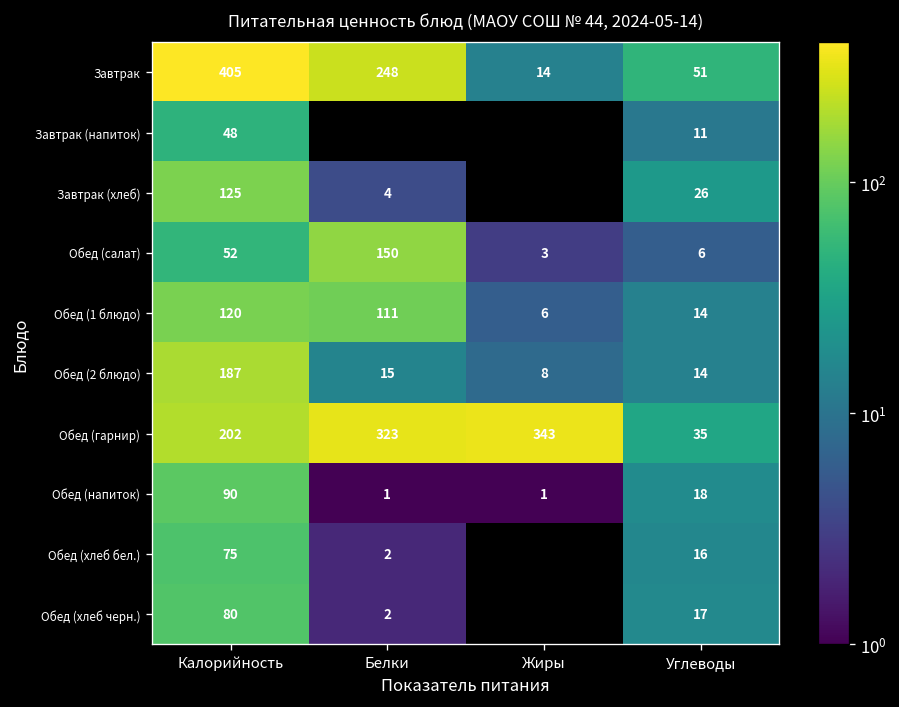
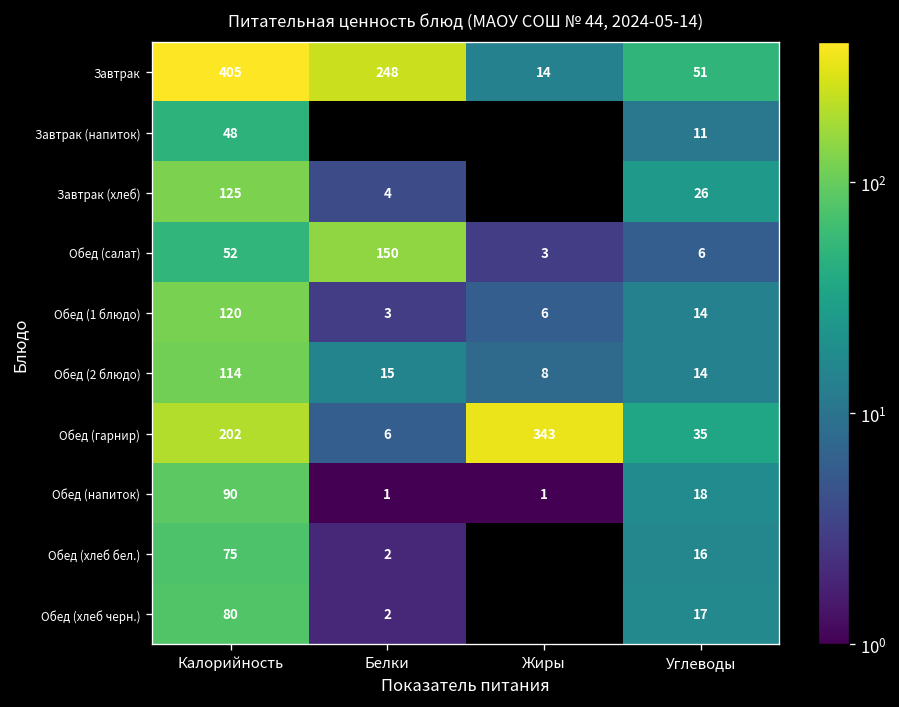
Обед (1 блюдо), Белки: 111 -> 3
Обед (2 блюдо), Калорийность: 187 -> 114
Обед (гарнир), Белки: 323 -> 6
